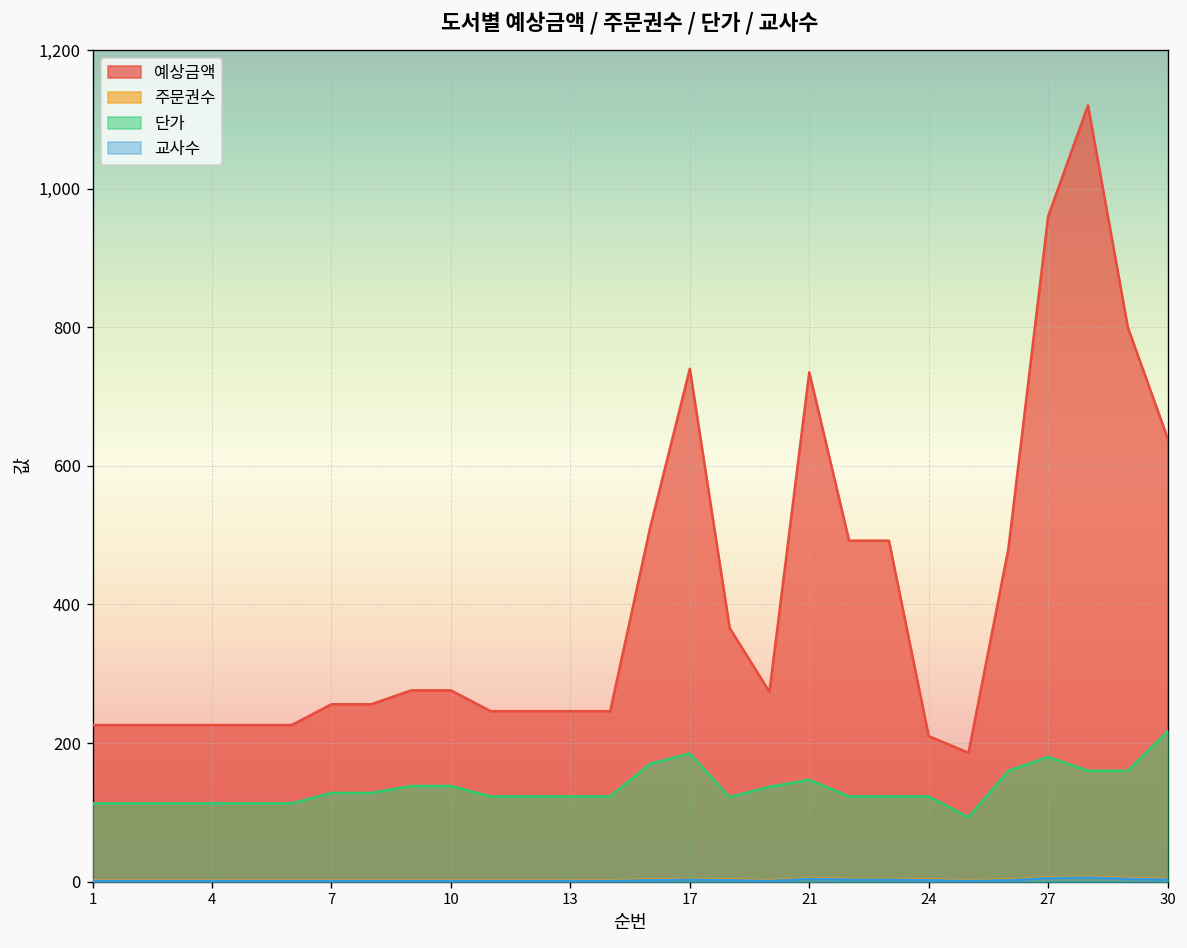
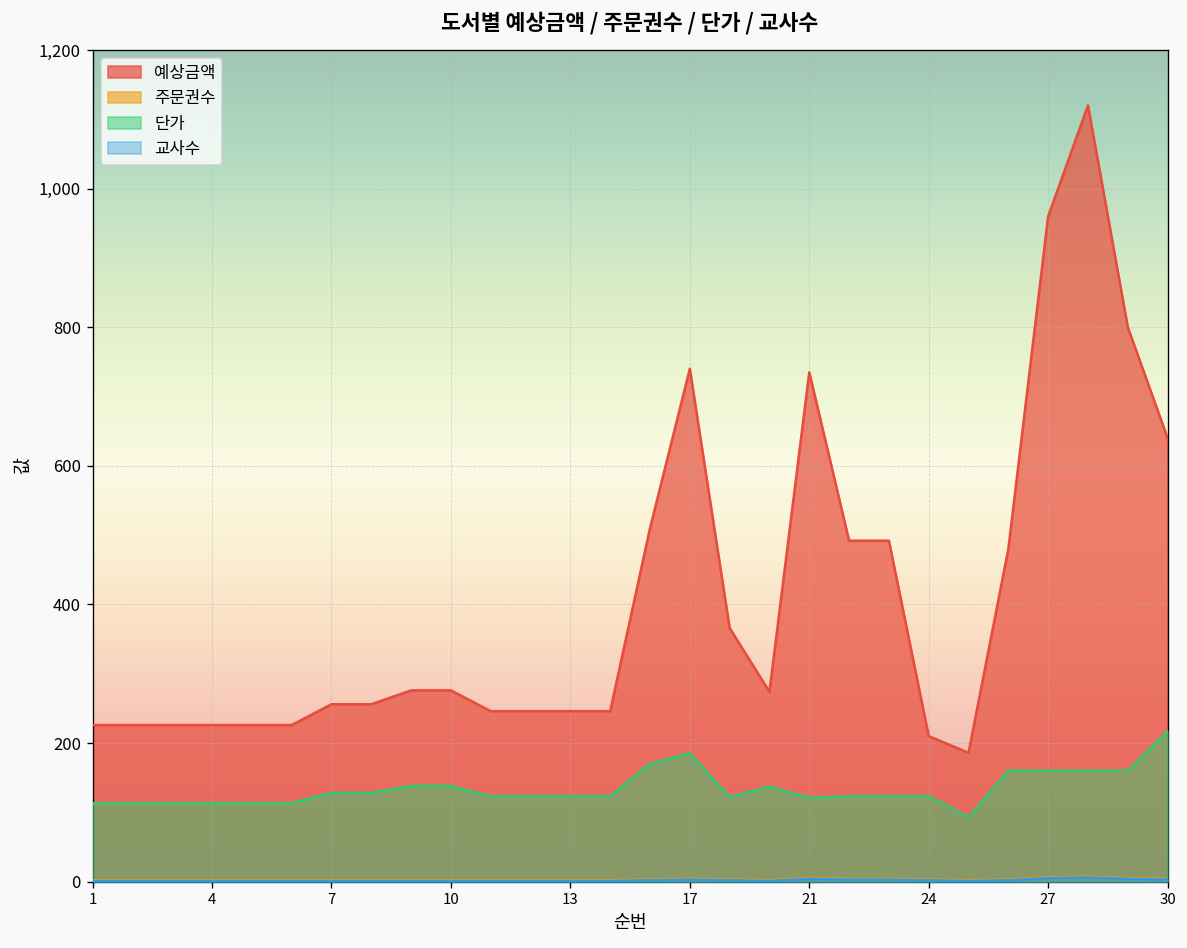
단가, 21: 150 -> 120
단가, 27: 180 -> 160
